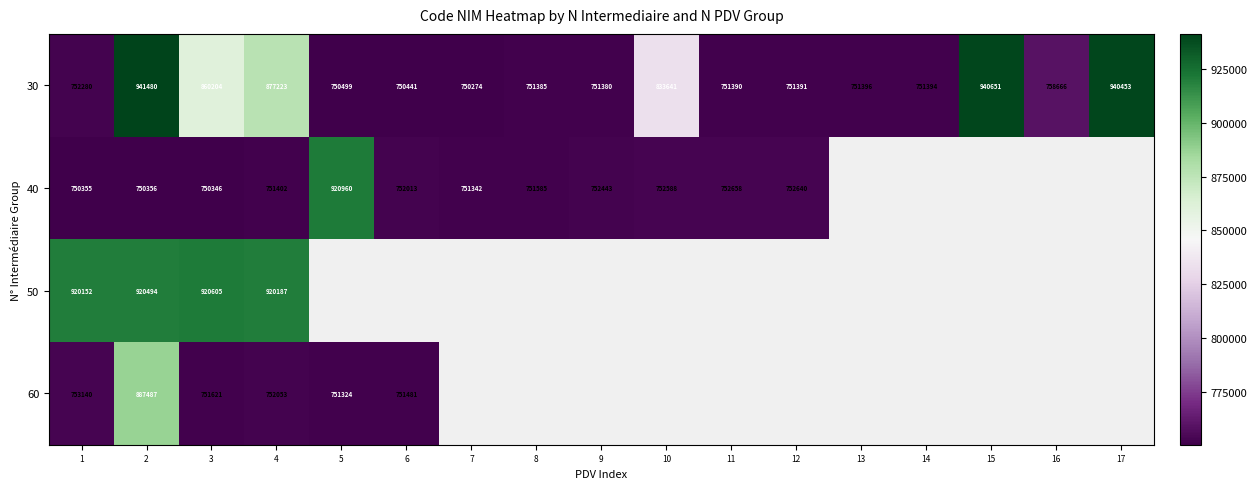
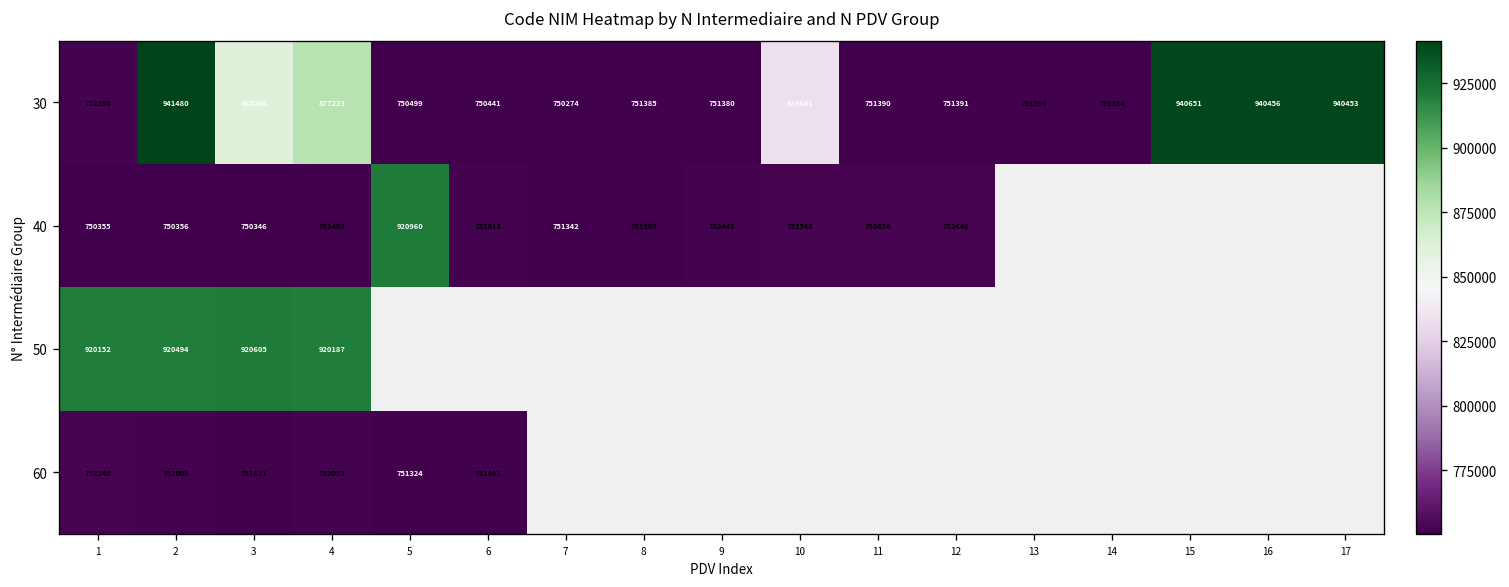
30, 16: 758666 -> 940456
60, 2: 887487 -> 752008
